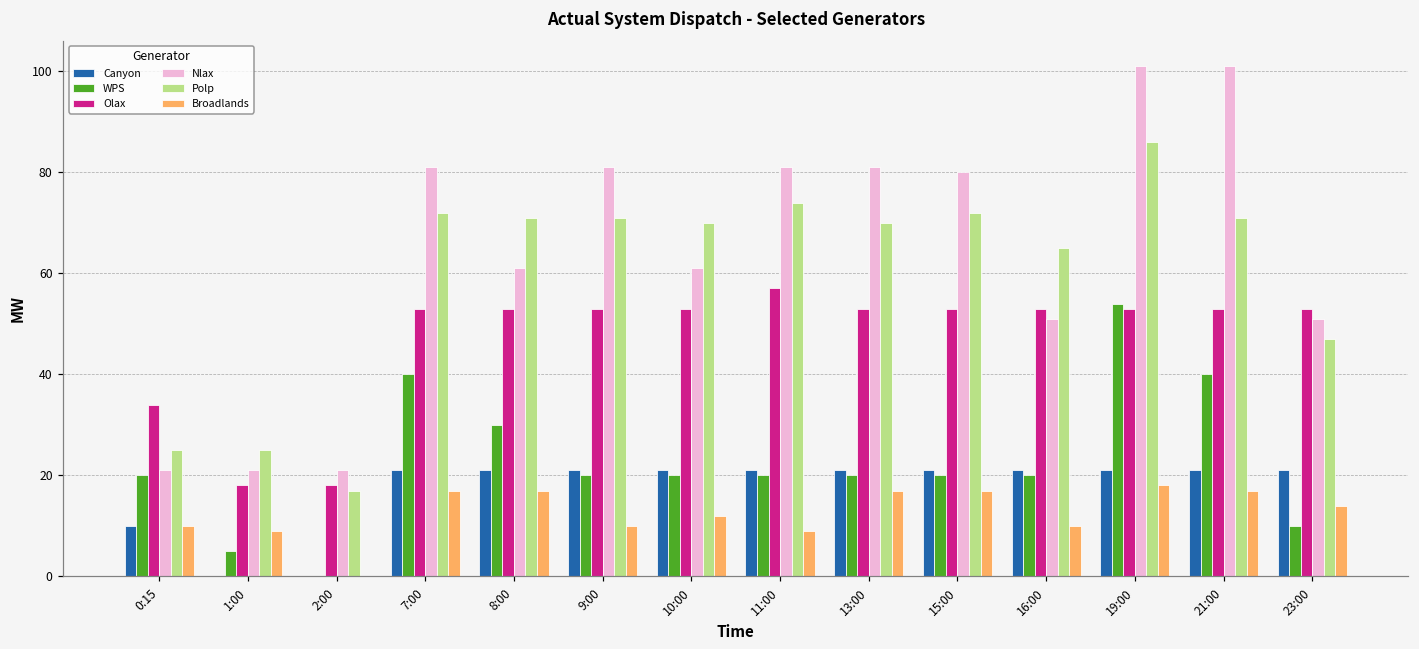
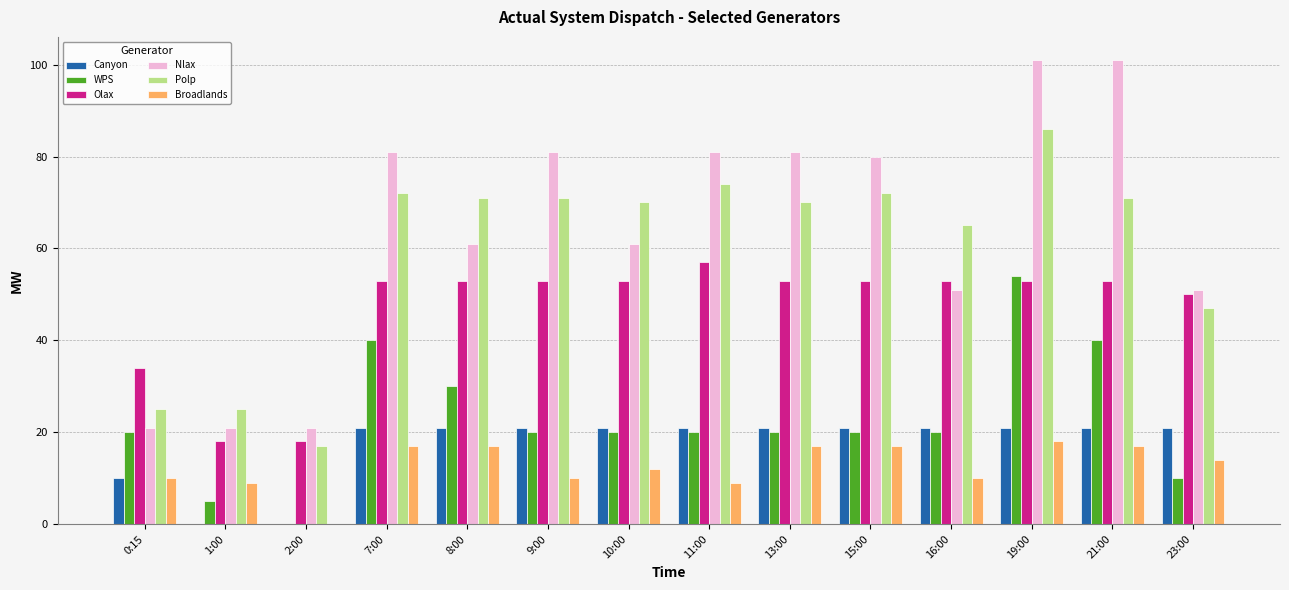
Olax, 23:00: 53 -> 50
